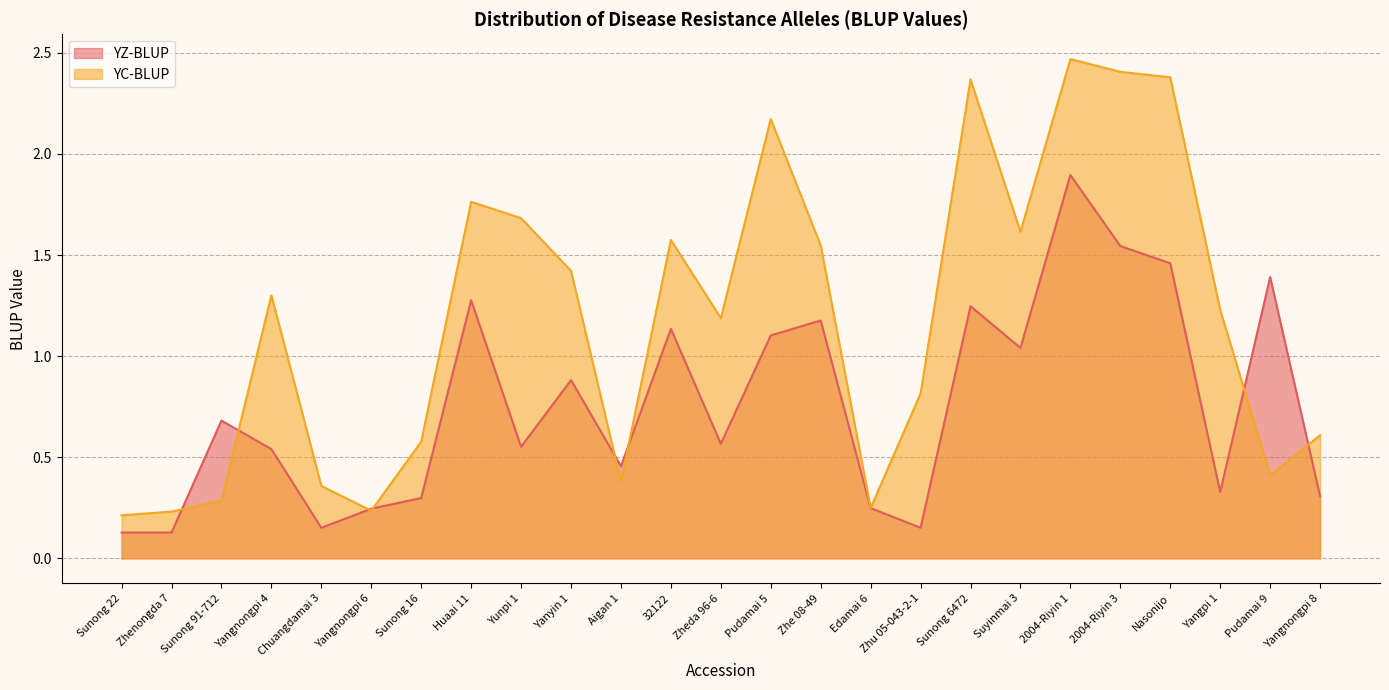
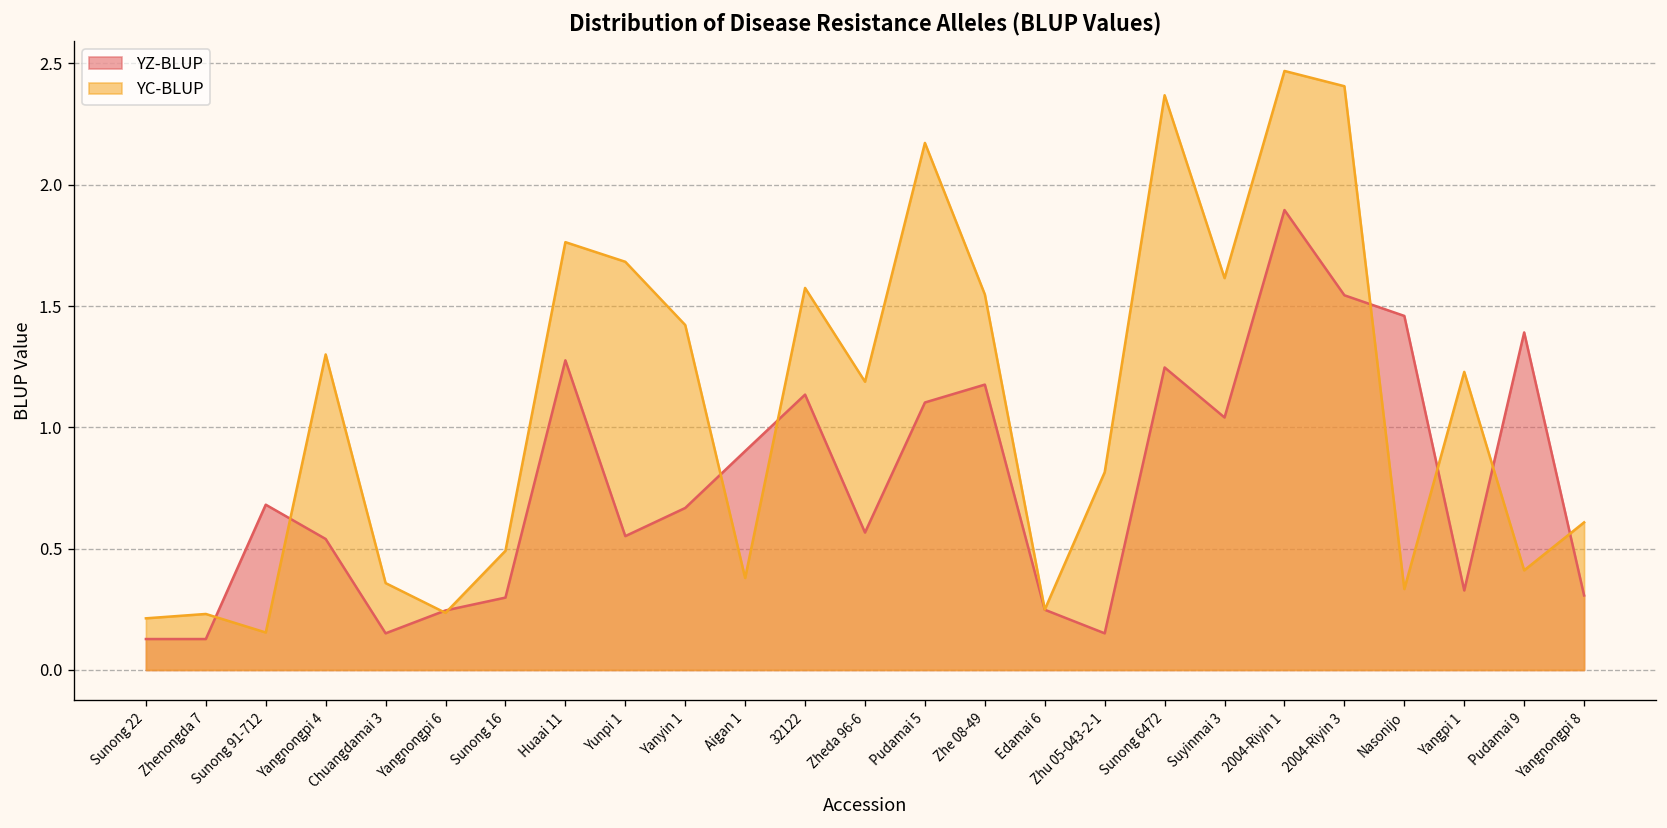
YC-BLUP, Sunong 91-712: 0.28 -> 0.15
YC-BLUP, Sunong 16: 0.58 -> 0.49
YZ-BLUP, Yanyin 1: 0.88 -> 0.67
YZ-BLUP, Aigan 1: 0.46 -> 0.90
YC-BLUP, Nasonijo: 2.38 -> 0.33
